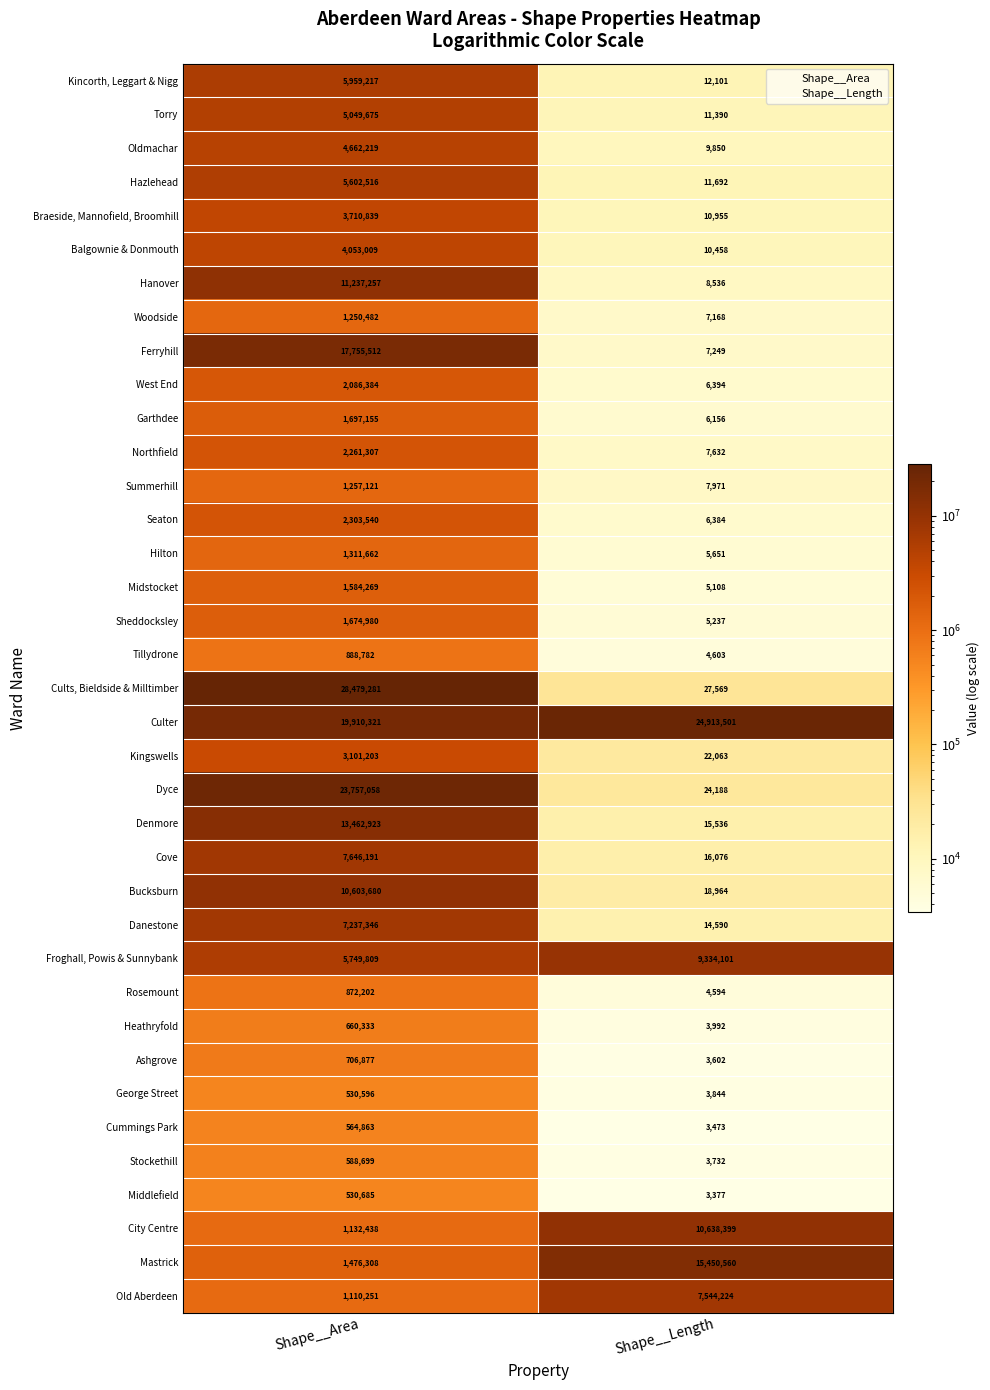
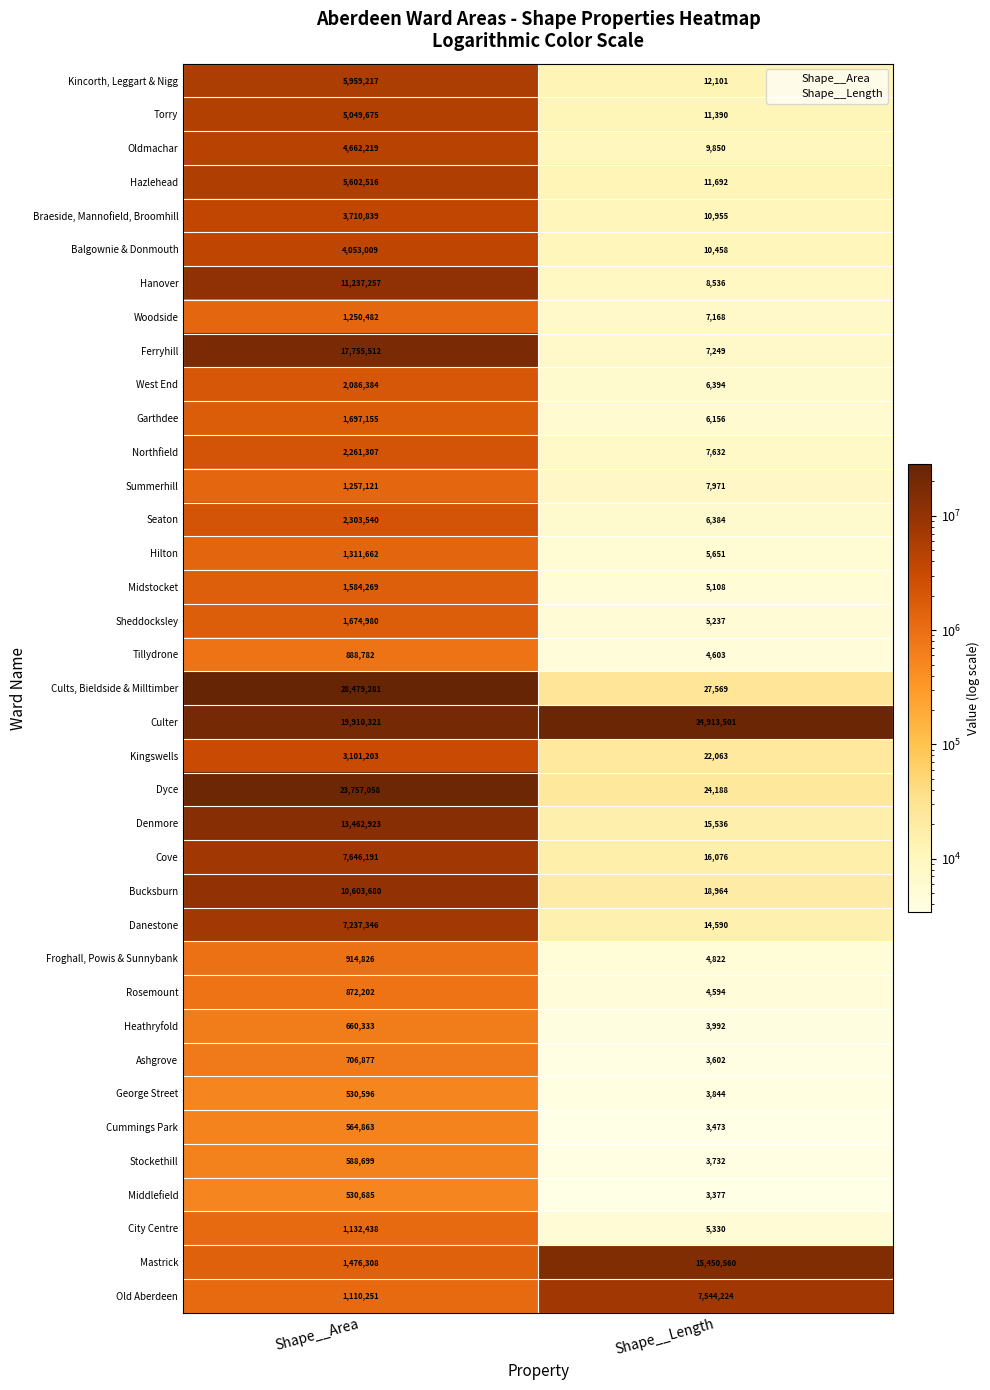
Froghall, Powis & Sunnybank, Shape__Area: 5,749,809 -> 914,826
Froghall, Powis & Sunnybank, Shape__Length: 9,334,101 -> 4,822
City Centre, Shape__Length: 10,638,399 -> 5,330
